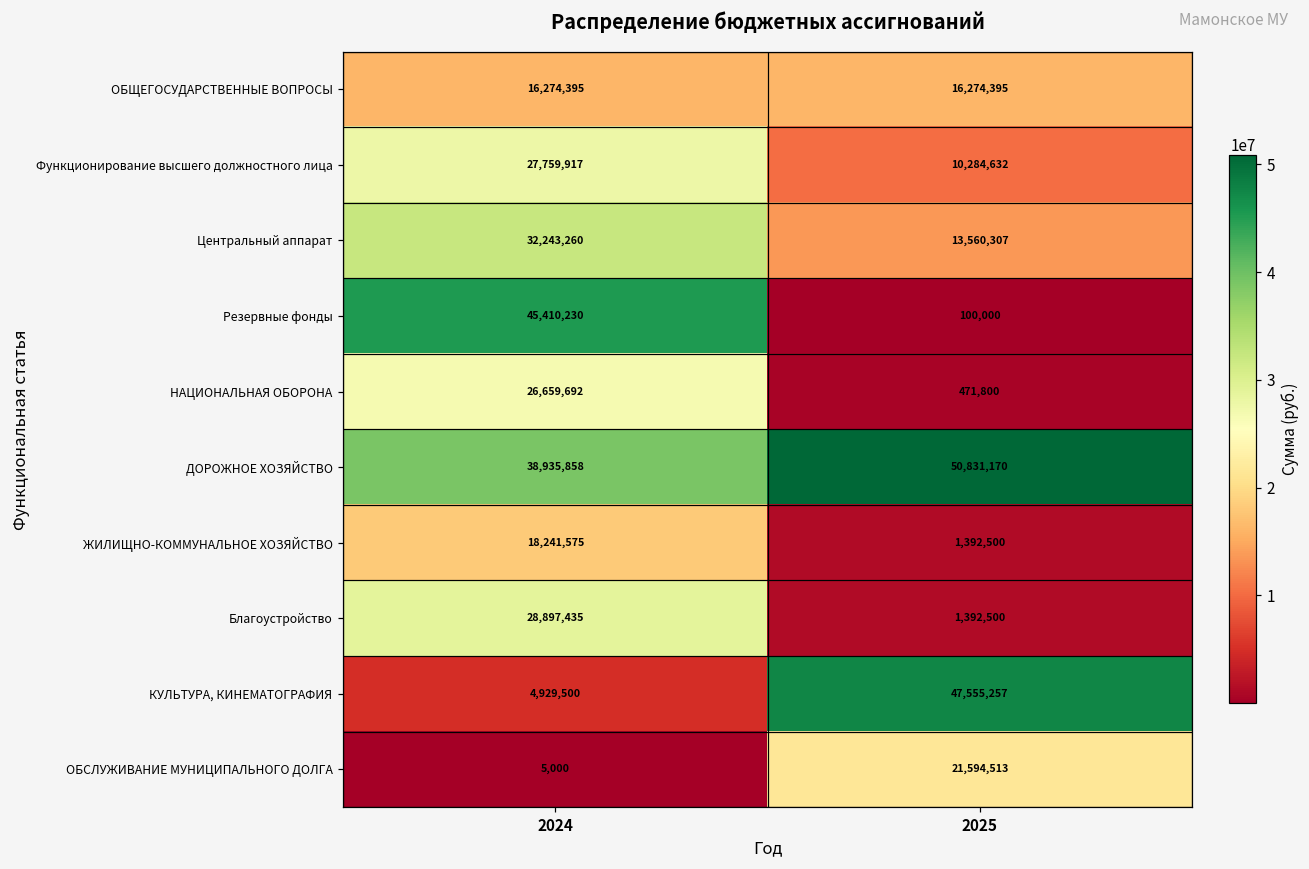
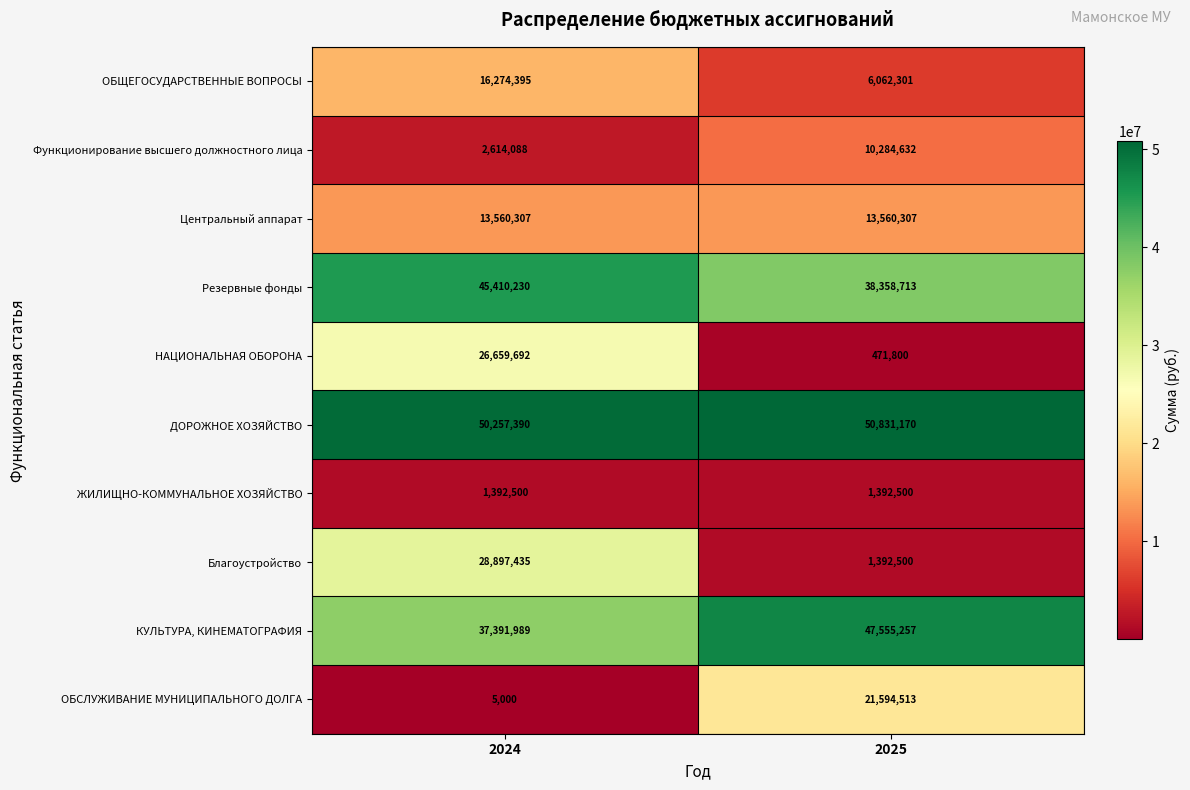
ОБЩЕГОСУДАРСТВЕННЫЕ ВОПРОСЫ, 2025: 16,274,395 -> 6,062,301
Функционирование высшего должностного лица, 2024: 27,759,917 -> 2,614,088
Центральный аппарат, 2024: 32,243,260 -> 13,560,307
Резервные фонды, 2025: 100,000 -> 38,358,713
ДОРОЖНОЕ ХОЗЯЙСТВО, 2024: 38,935,858 -> 50,257,390
ЖИЛИЩНО-КОММУНАЛЬНОЕ ХОЗЯЙСТВО, 2024: 18,241,575 -> 1,392,500
КУЛЬТУРА, КИНЕМАТОГРАФИЯ, 2024: 4,929,500 -> 37,391,989
